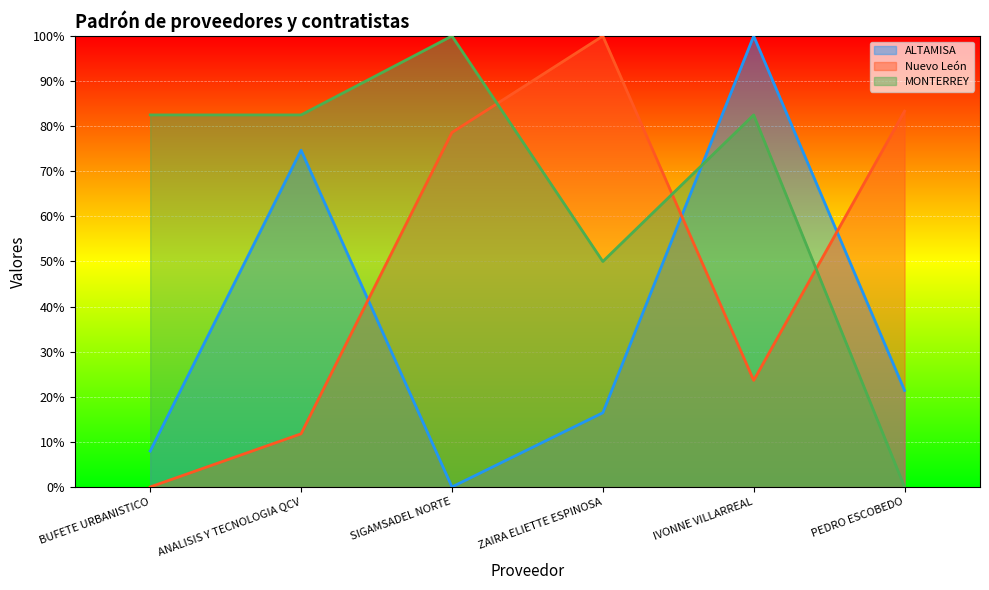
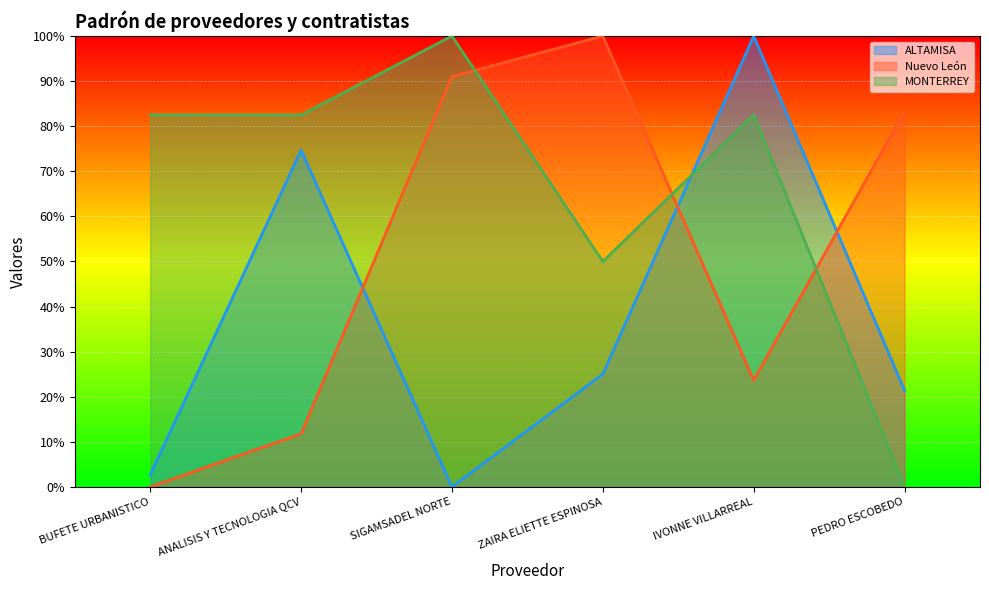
ALTAMISA, BUFETE URBANISTICO: 8% -> 3%
Nuevo León, SIGAMSADEL NORTE: 79% -> 91%
ALTAMISA, ZAIRA ELIETTE ESPINOSA: 16% -> 25%
